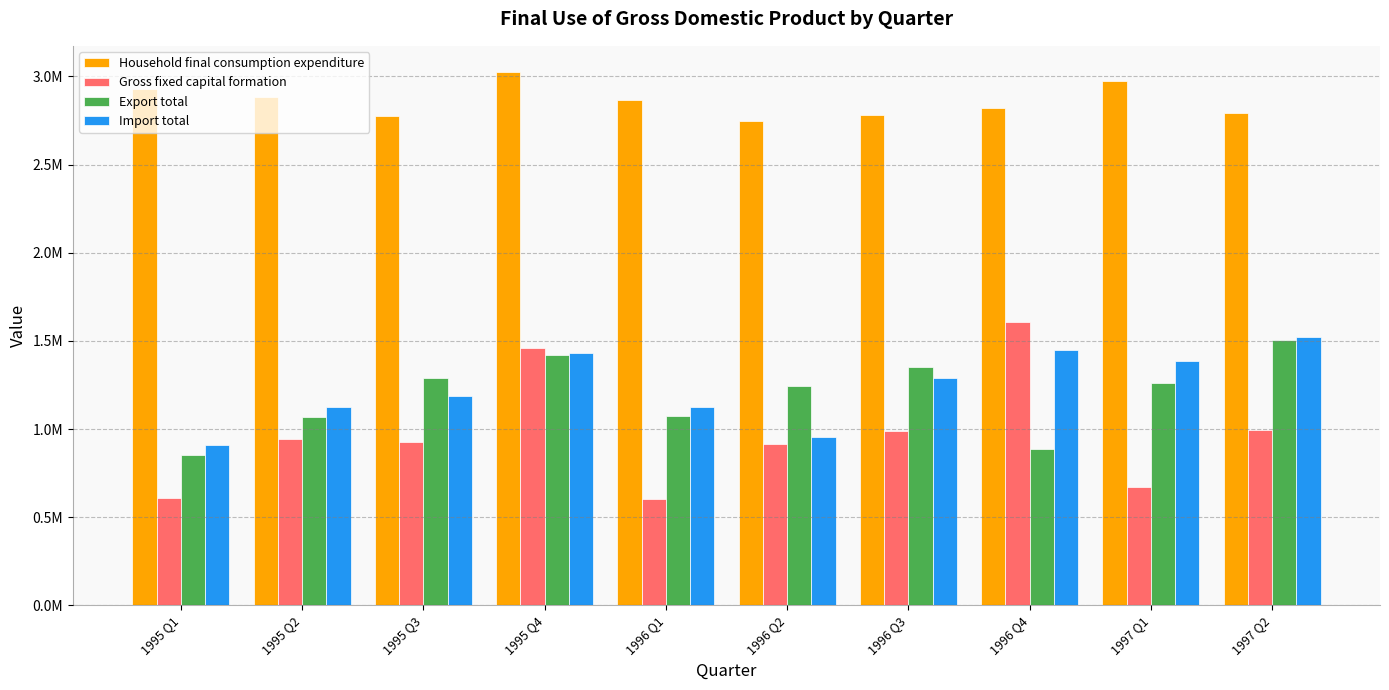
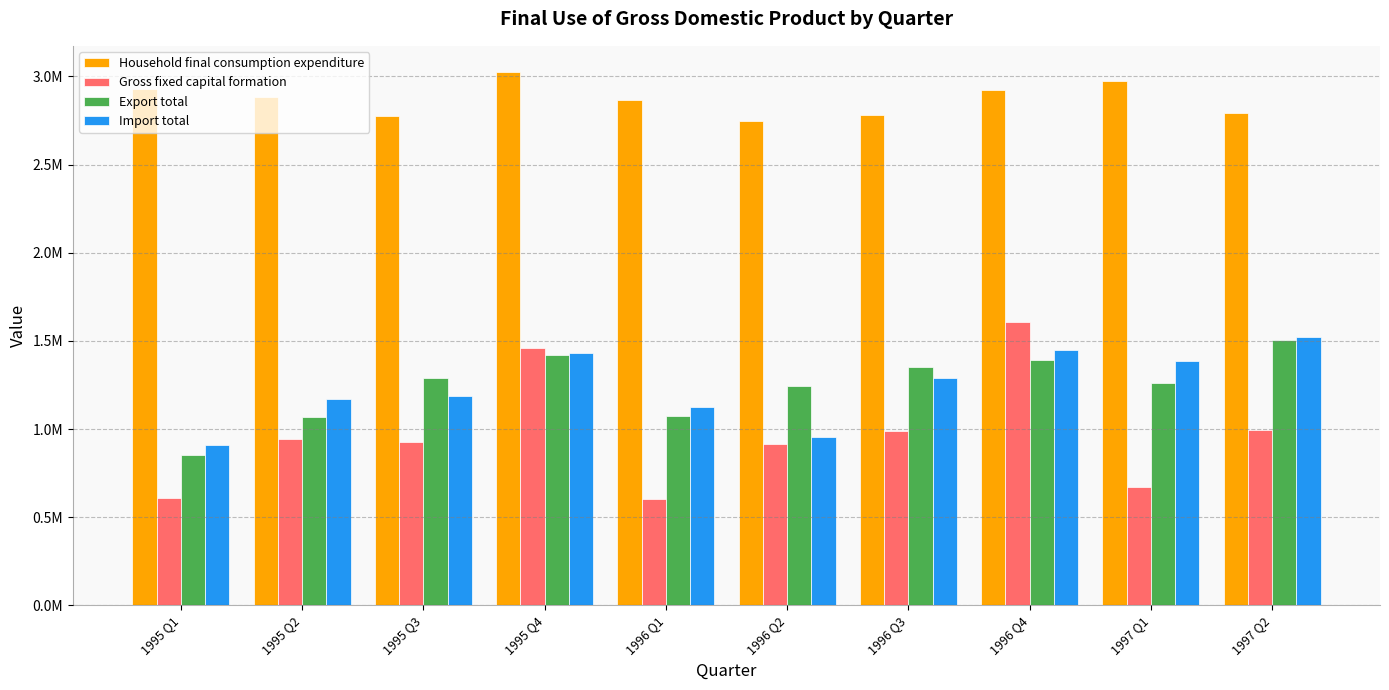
Import total, 1995 Q2: 1120000 -> 1170000
Household final consumption expenditure, 1996 Q4: 2820000 -> 2920000
Export total, 1996 Q4: 890000 -> 1390000
